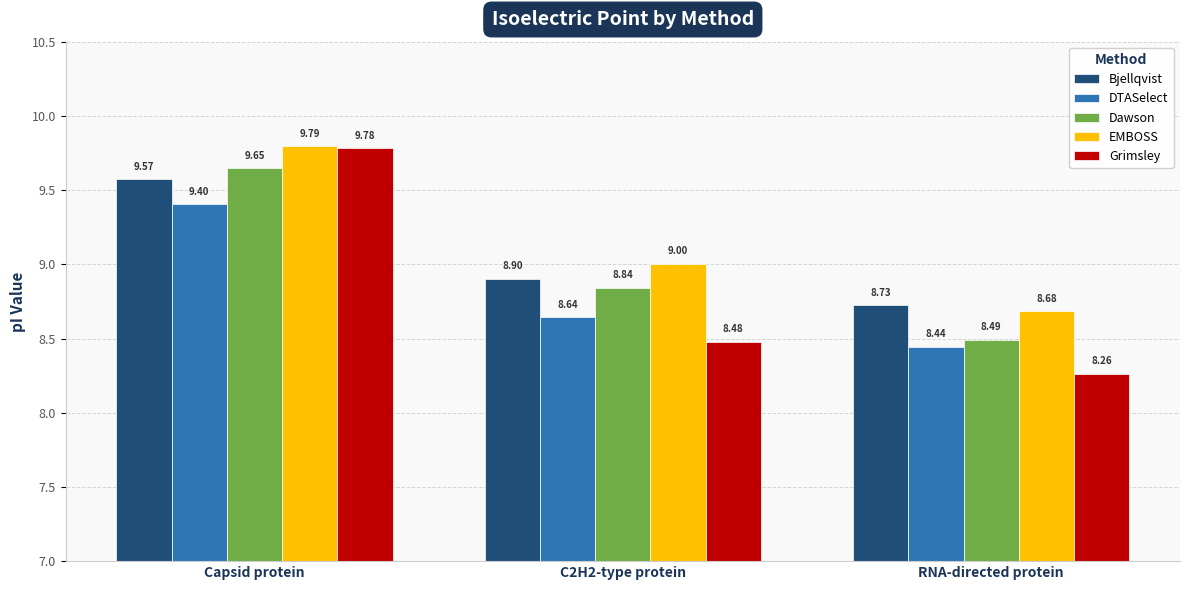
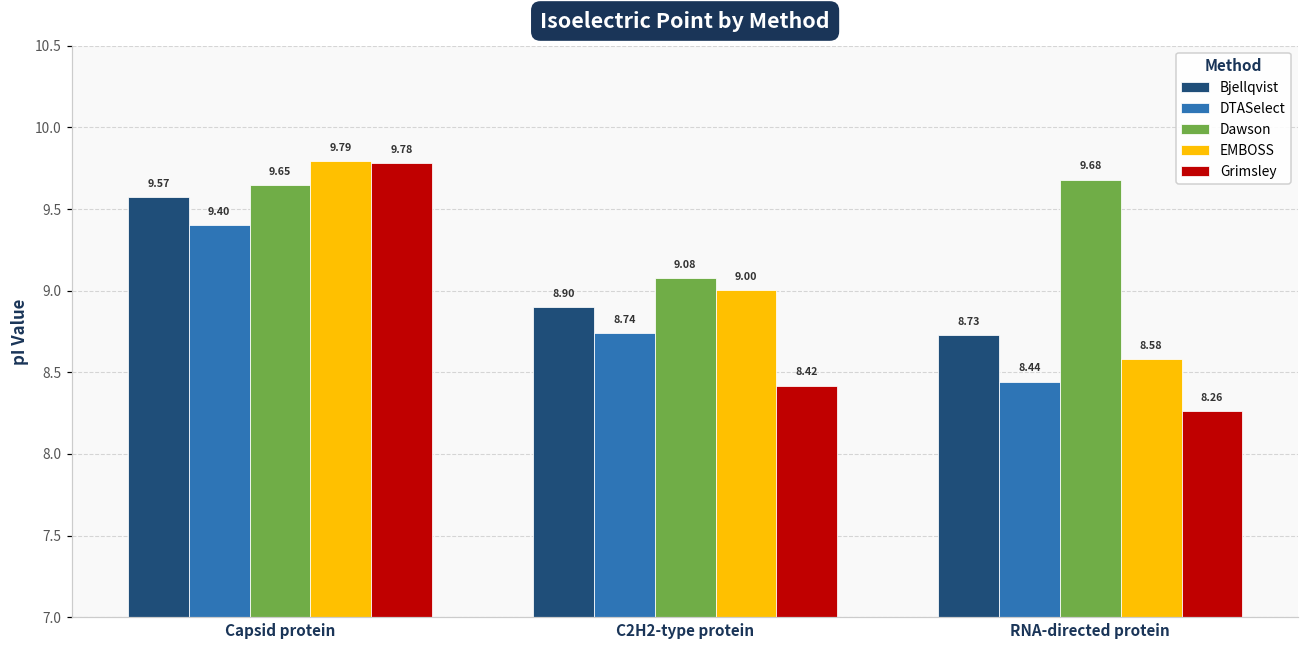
DTASelect, C2H2-type protein: 8.64 -> 8.74
Dawson, C2H2-type protein: 8.84 -> 9.08
Grimsley, C2H2-type protein: 8.48 -> 8.42
Dawson, RNA-directed protein: 8.49 -> 9.68
EMBOSS, RNA-directed protein: 8.68 -> 8.58
